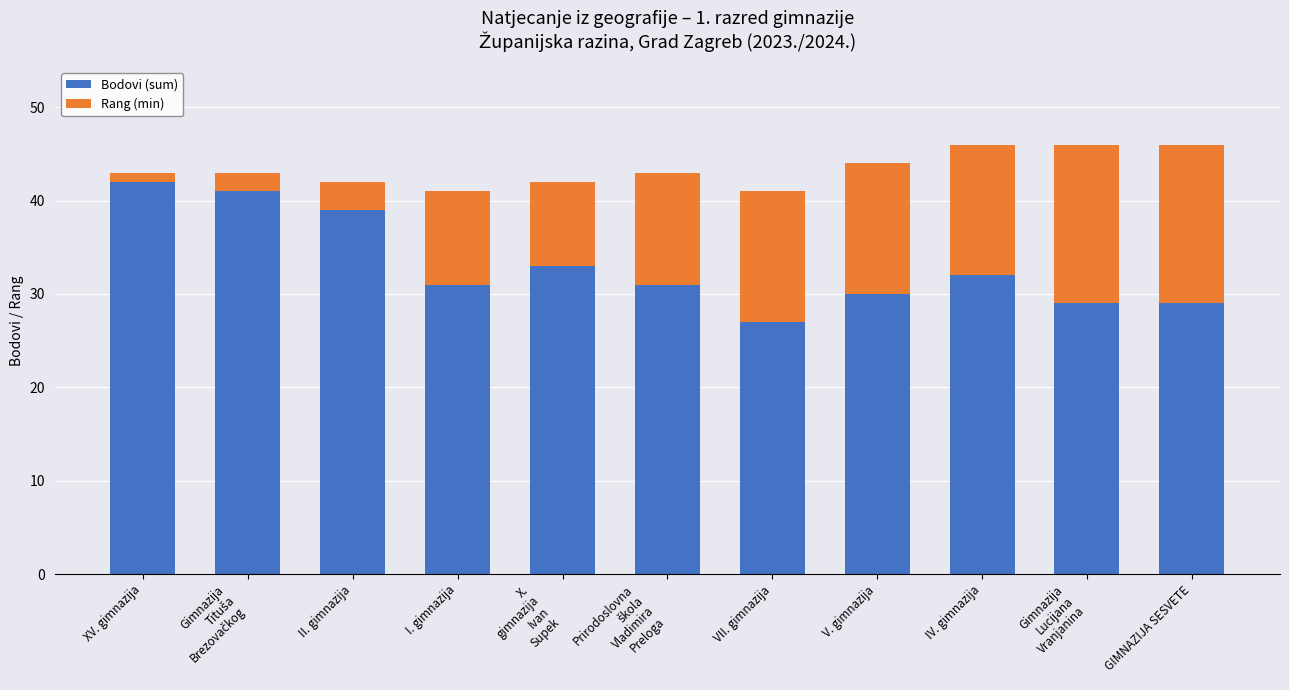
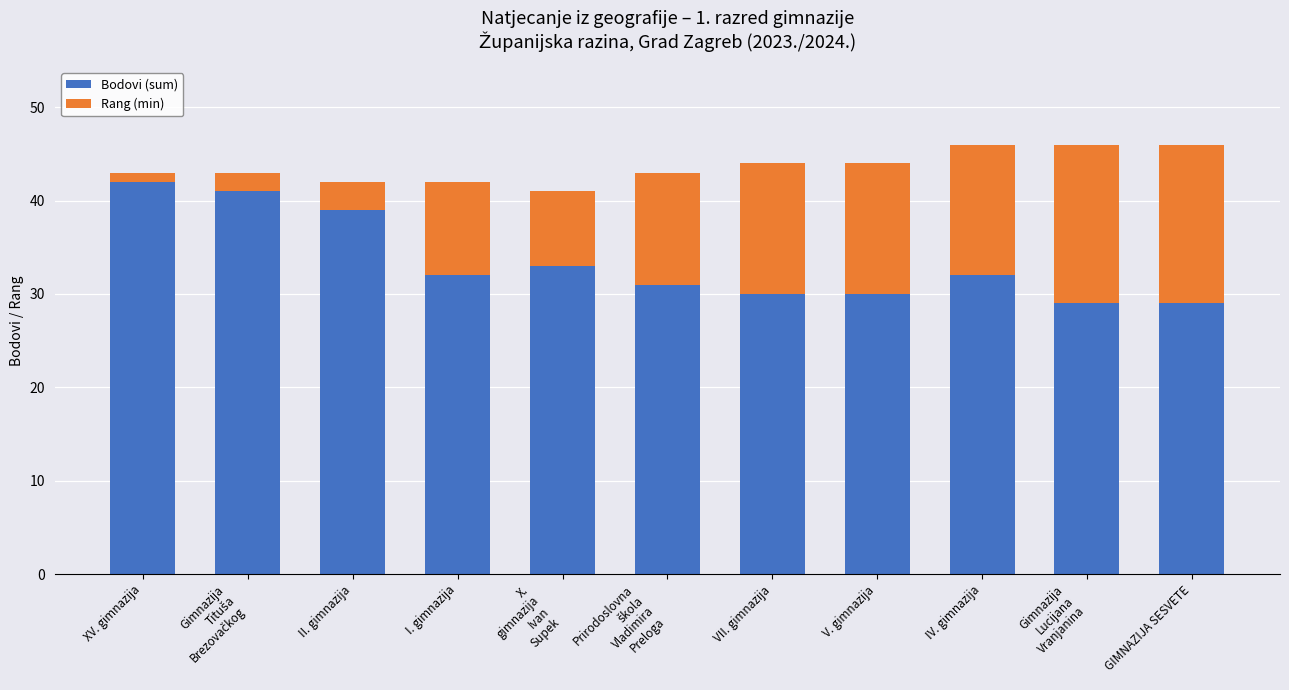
Bodovi (sum), I. gimnazija: 31 -> 32
Rang (min), X. gimnazija Ivan Supek: 9 -> 8
Bodovi (sum), VII. gimnazija: 27 -> 30
